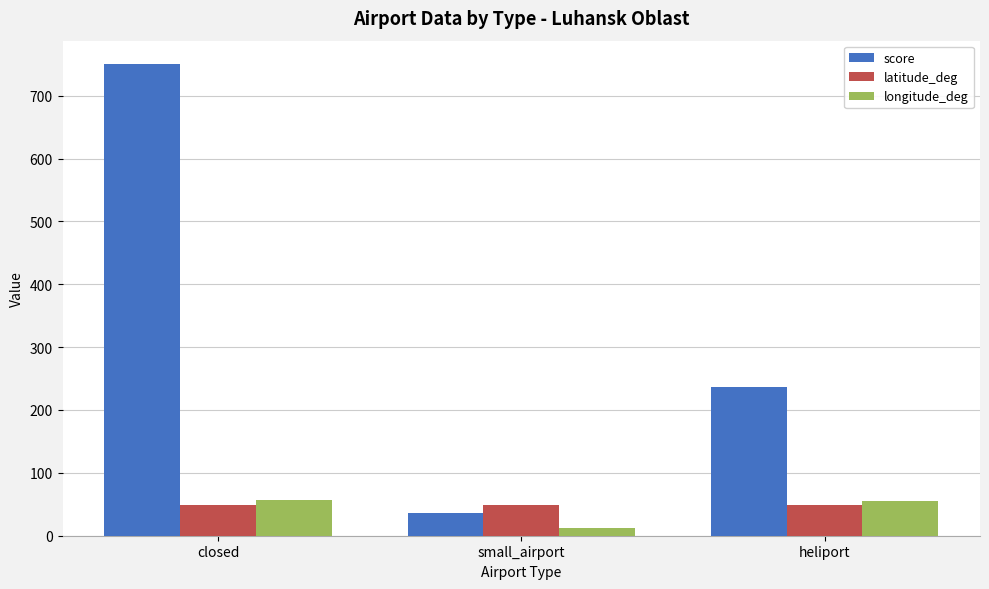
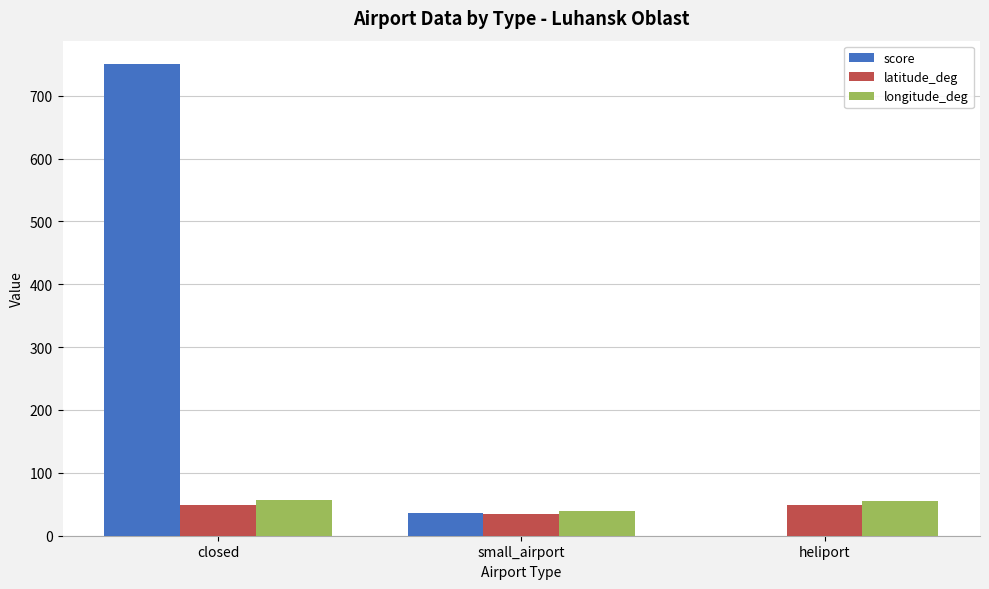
latitude_deg, small_airport: 50 -> 30
longitude_deg, small_airport: 10 -> 40
score, heliport: 240 -> 0
